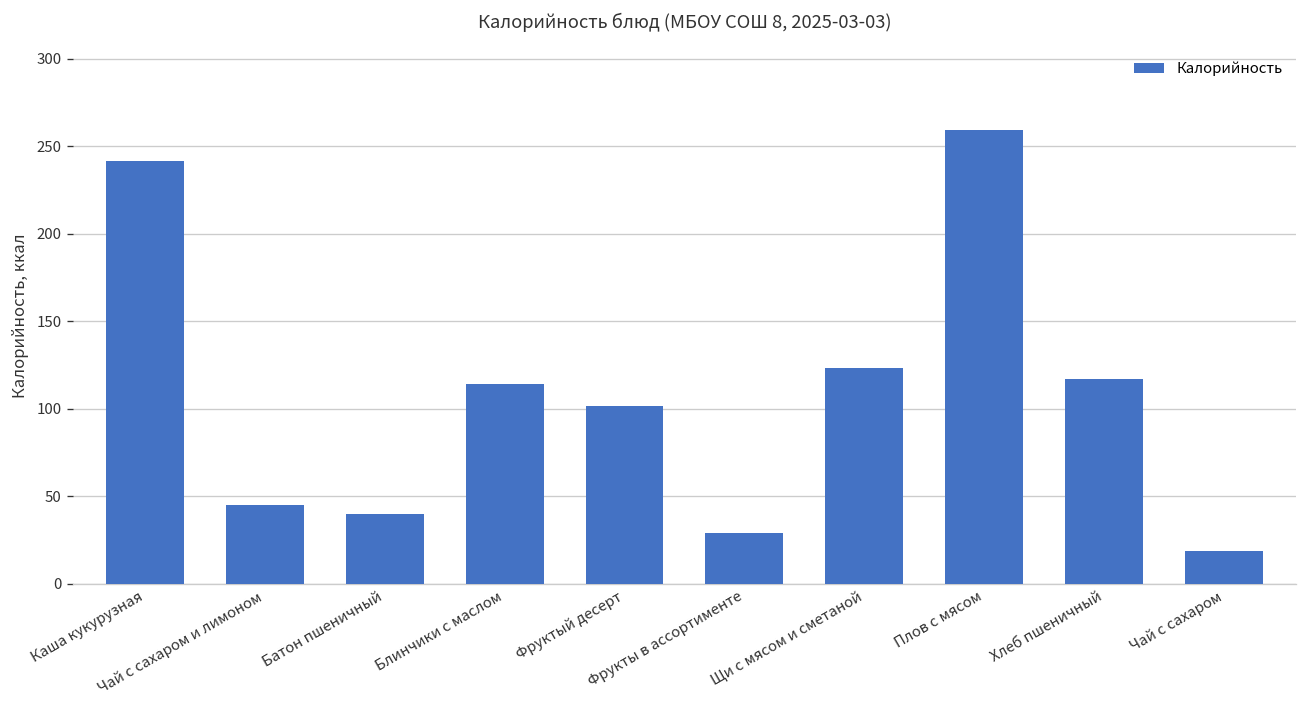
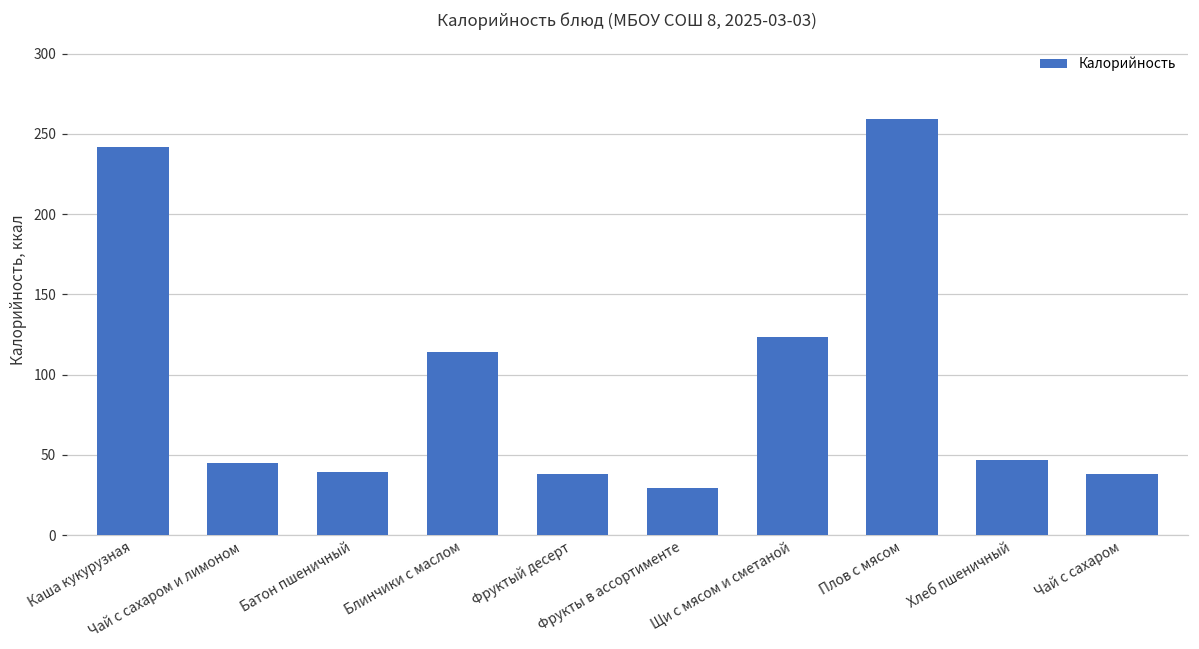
Фруктый десерт: 102 -> 38
Хлеб пшеничный: 117 -> 47
Чай с сахаром: 19 -> 38
